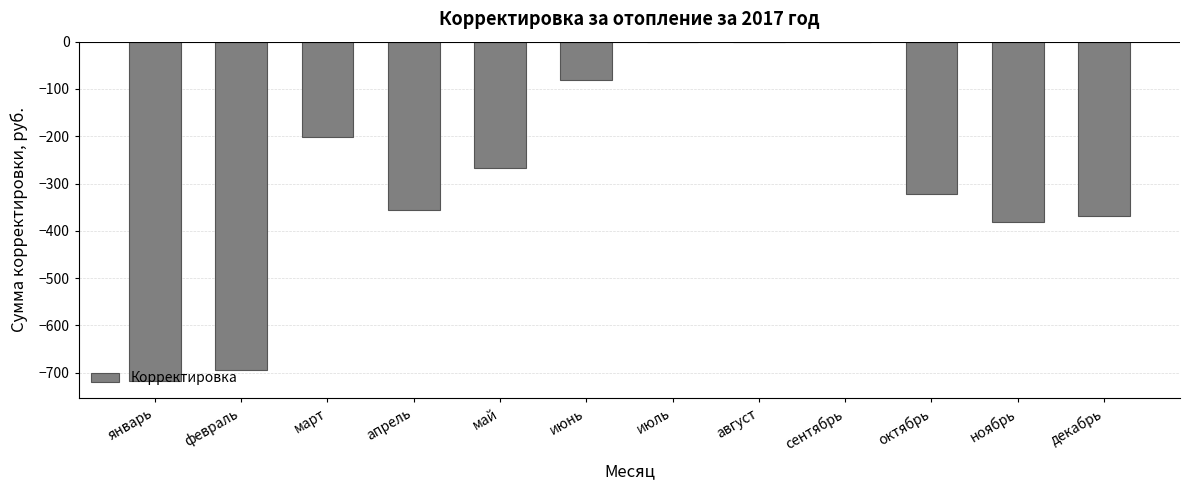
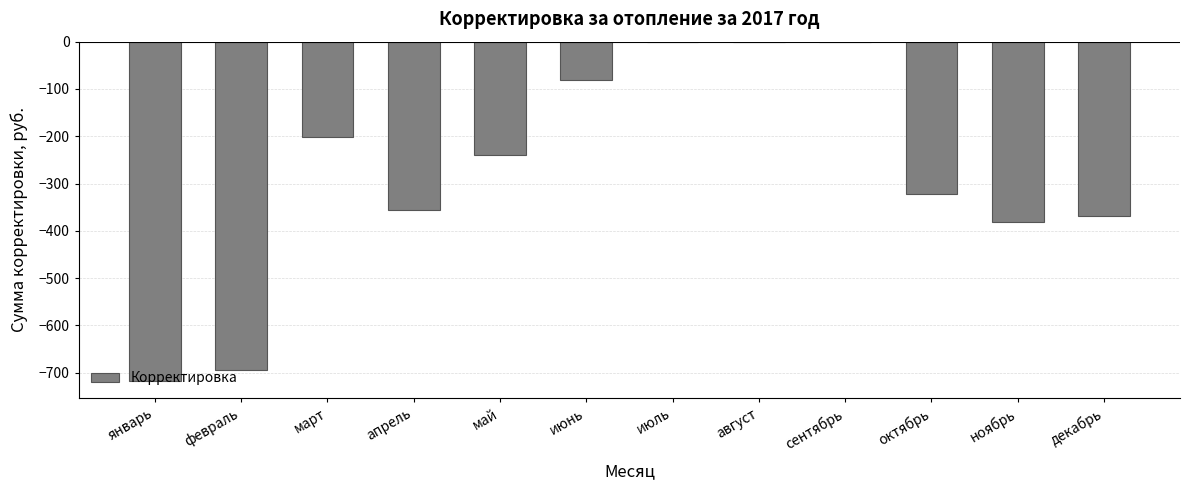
май: -270 -> -240
